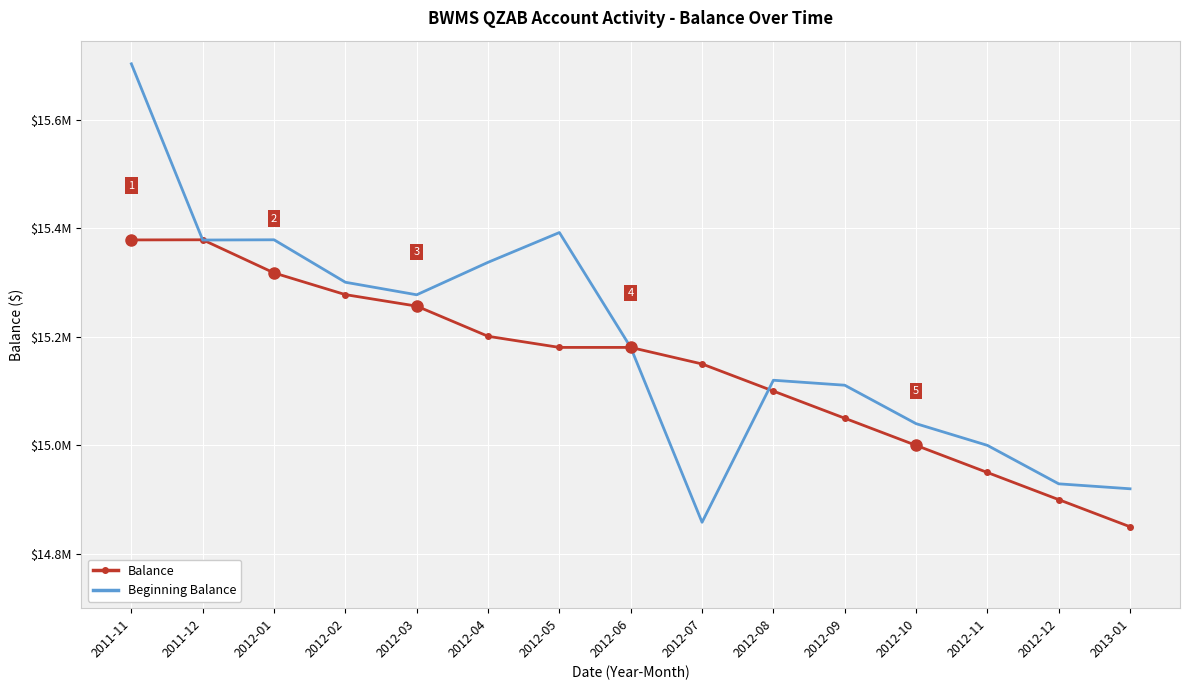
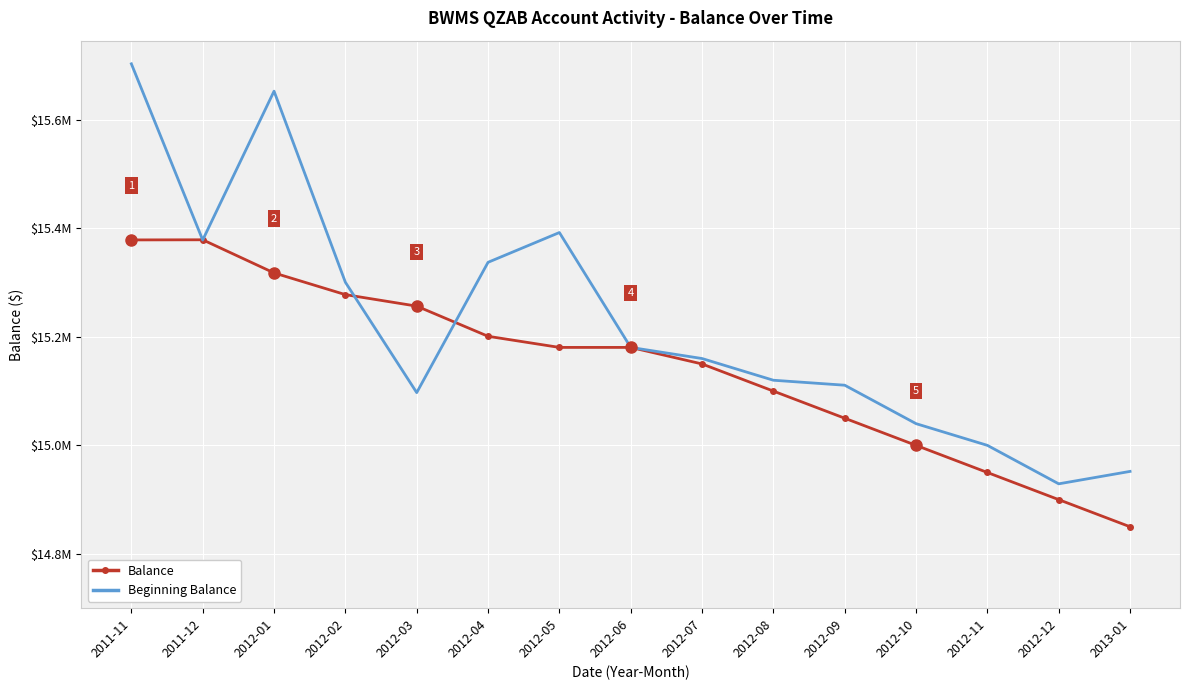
Beginning Balance, 2012-01: $15380000 -> $15650000
Beginning Balance, 2012-03: $15280000 -> $15100000
Beginning Balance, 2012-07: $14860000 -> $15160000
Beginning Balance, 2013-01: $14920000 -> $14950000
